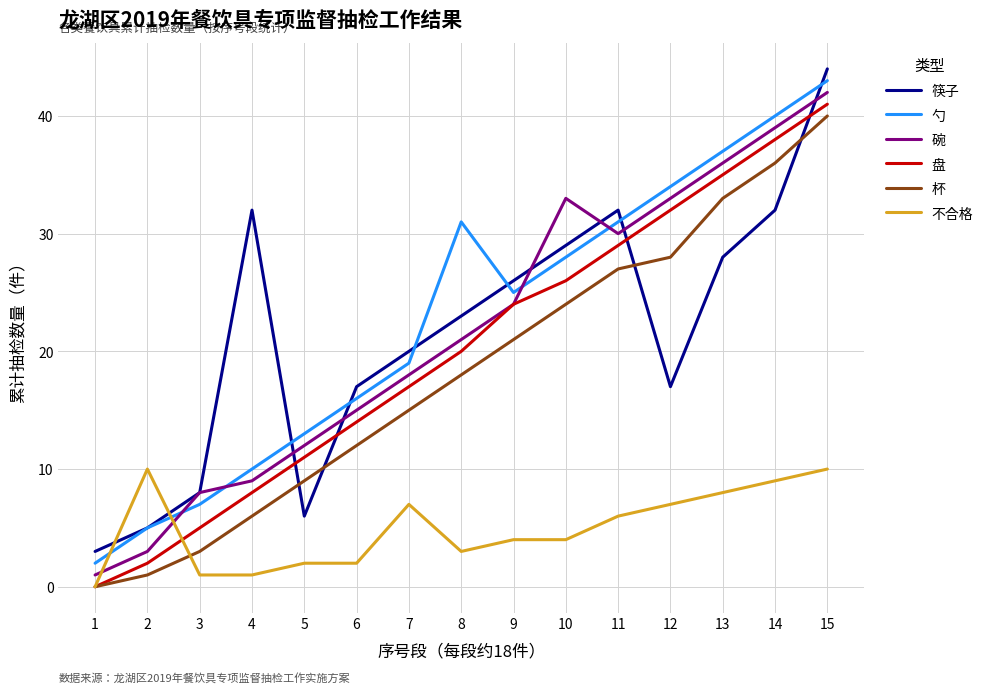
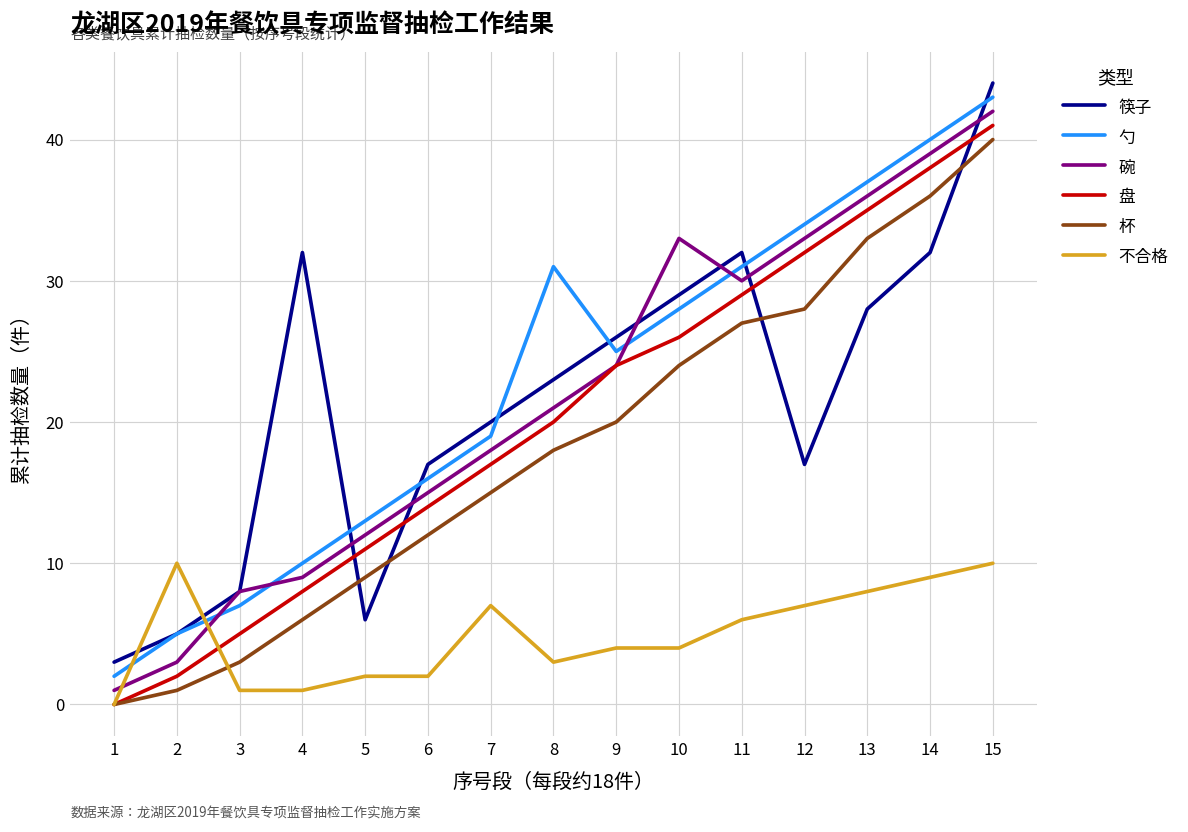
杯, 9: 21 -> 20
